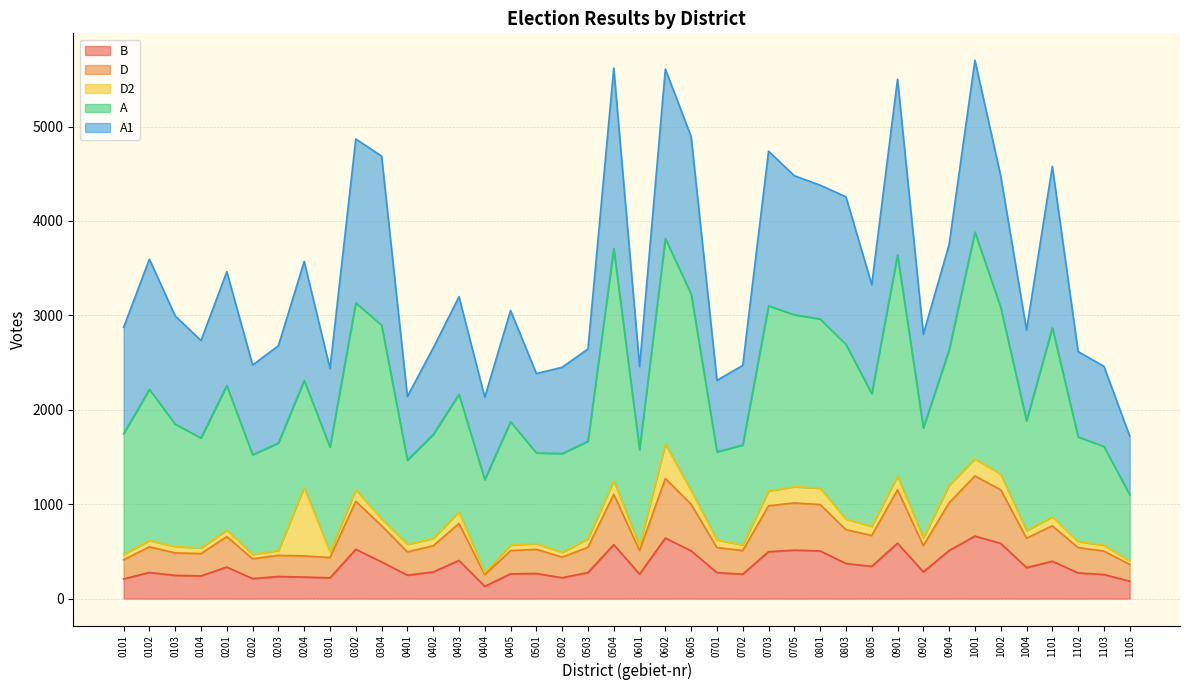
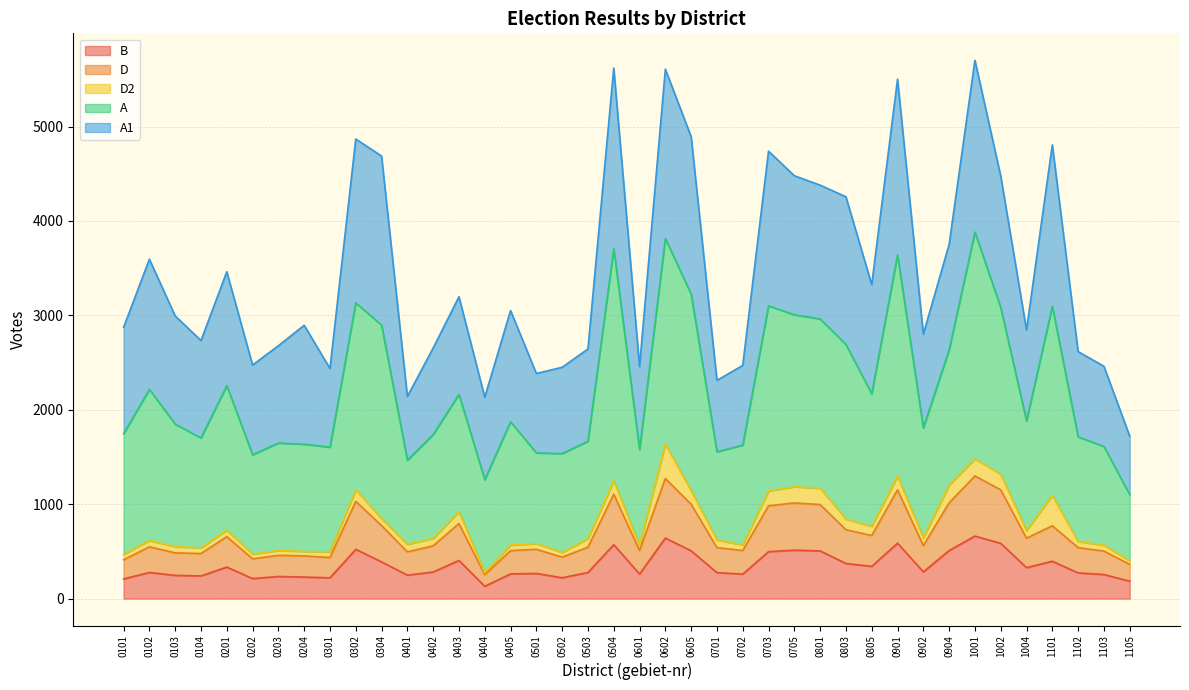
D2, 0204: 700 -> 0
D2, 1101: 100 -> 300
